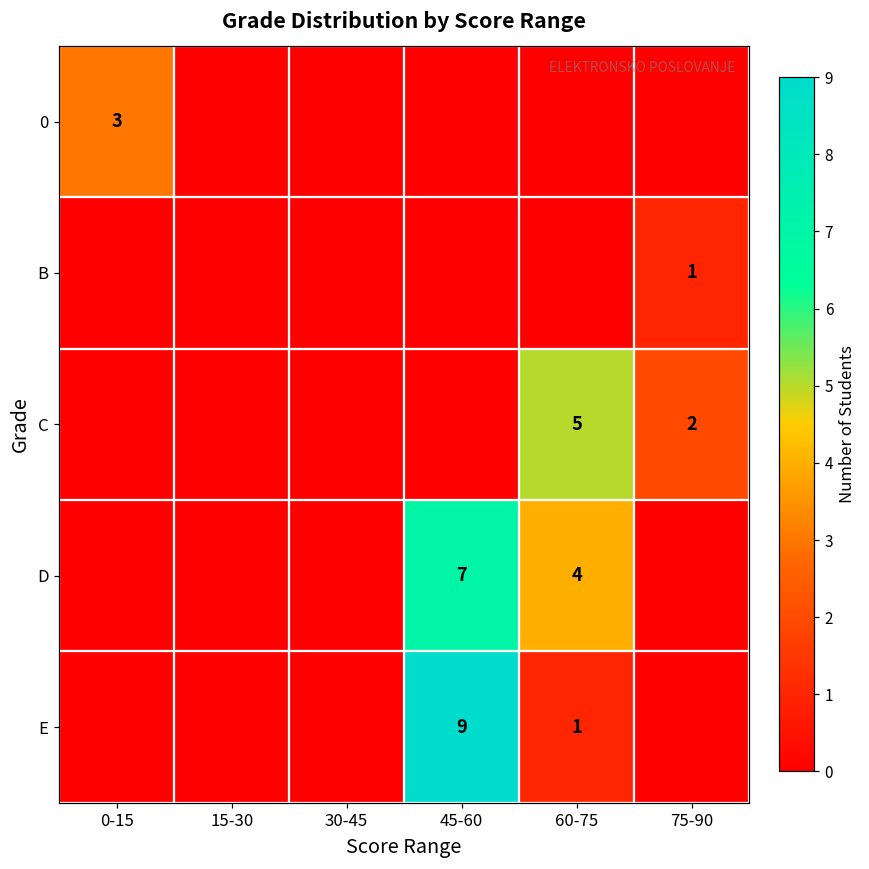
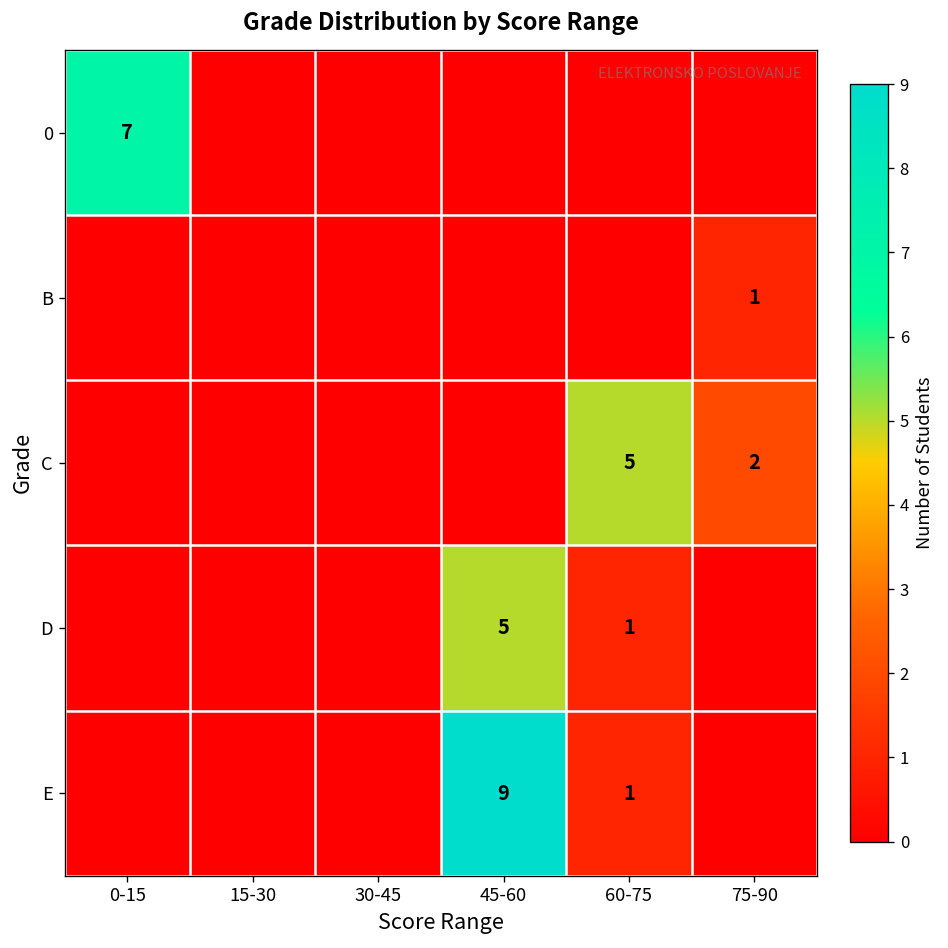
0, 0-15: 3 -> 7
D, 45-60: 7 -> 5
D, 60-75: 4 -> 1
